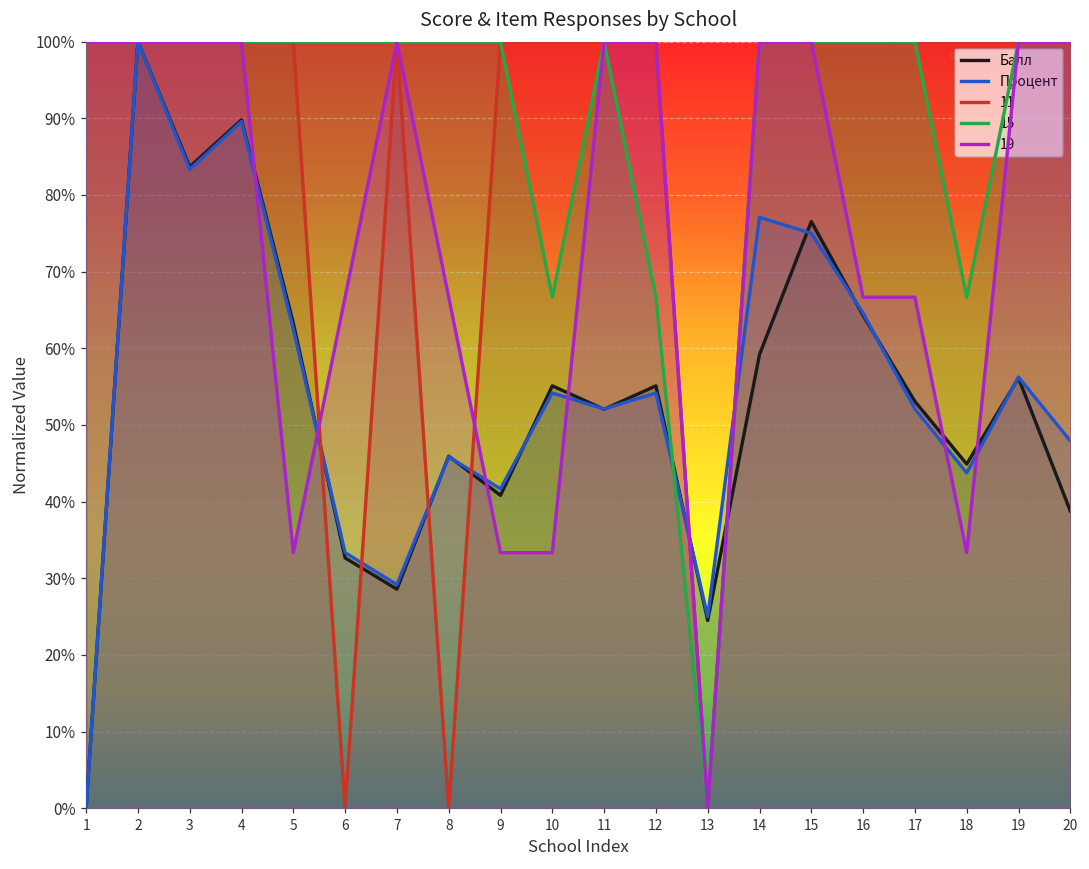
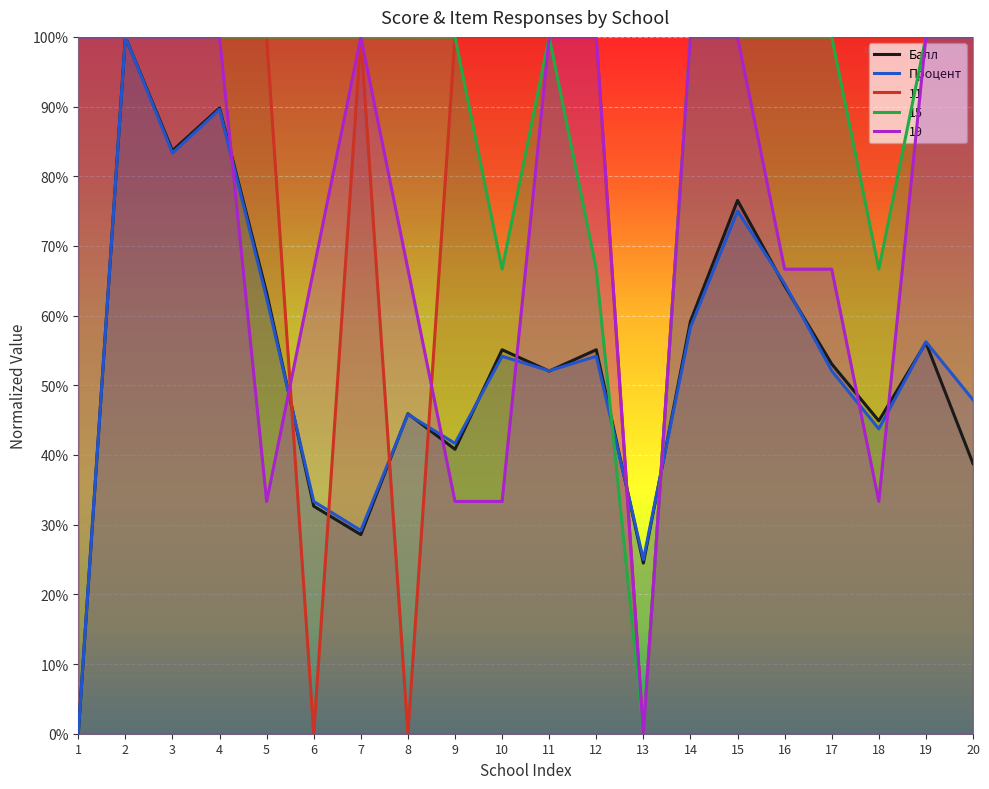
Процент, 14: 77% -> 58%
